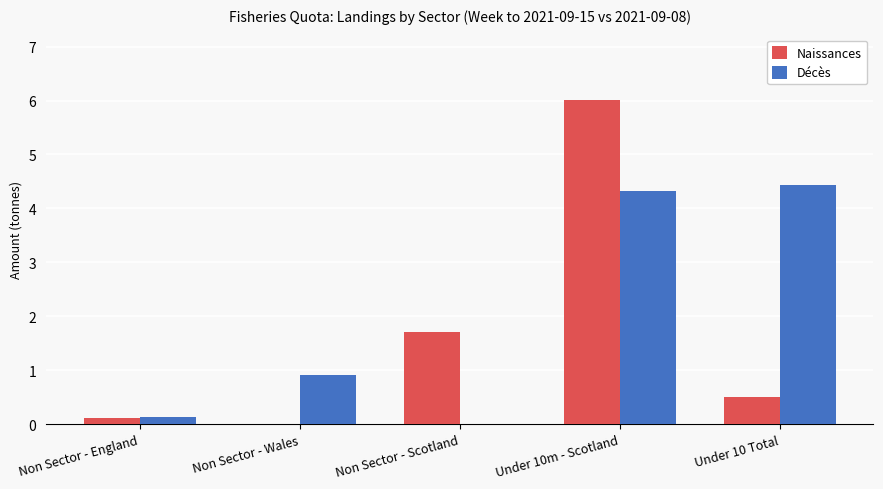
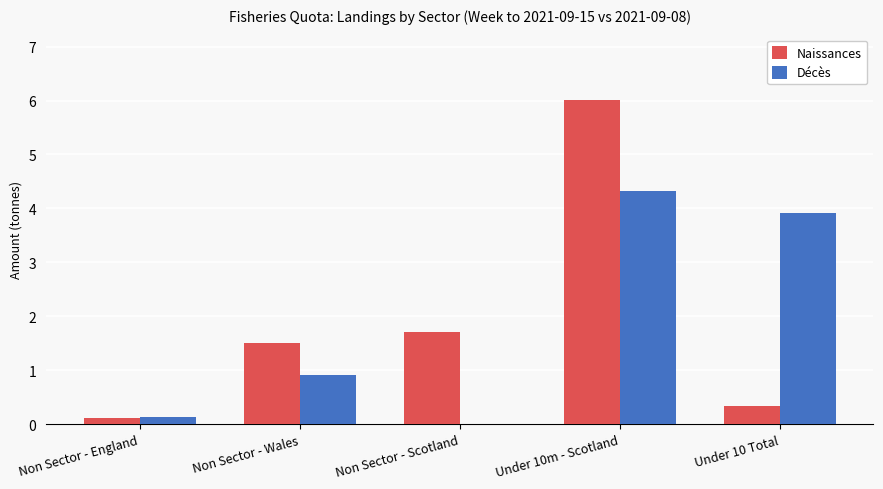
Naissances, Non Sector - Wales: 0.0 -> 1.5
Naissances, Under 10 Total: 0.5 -> 0.3
Décès, Under 10 Total: 4.4 -> 3.9
